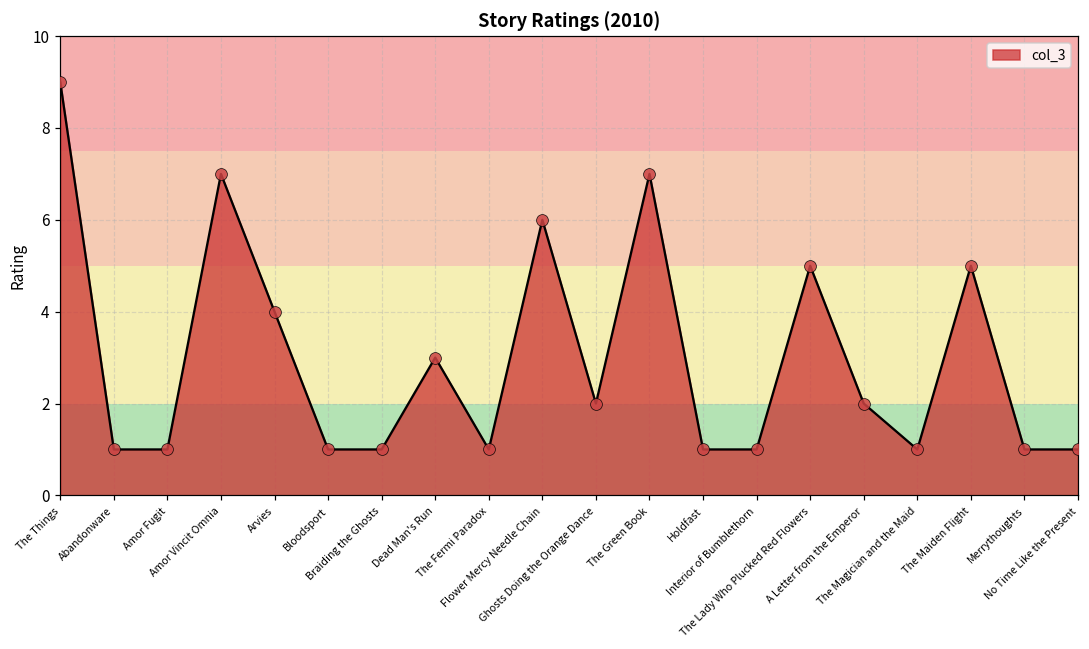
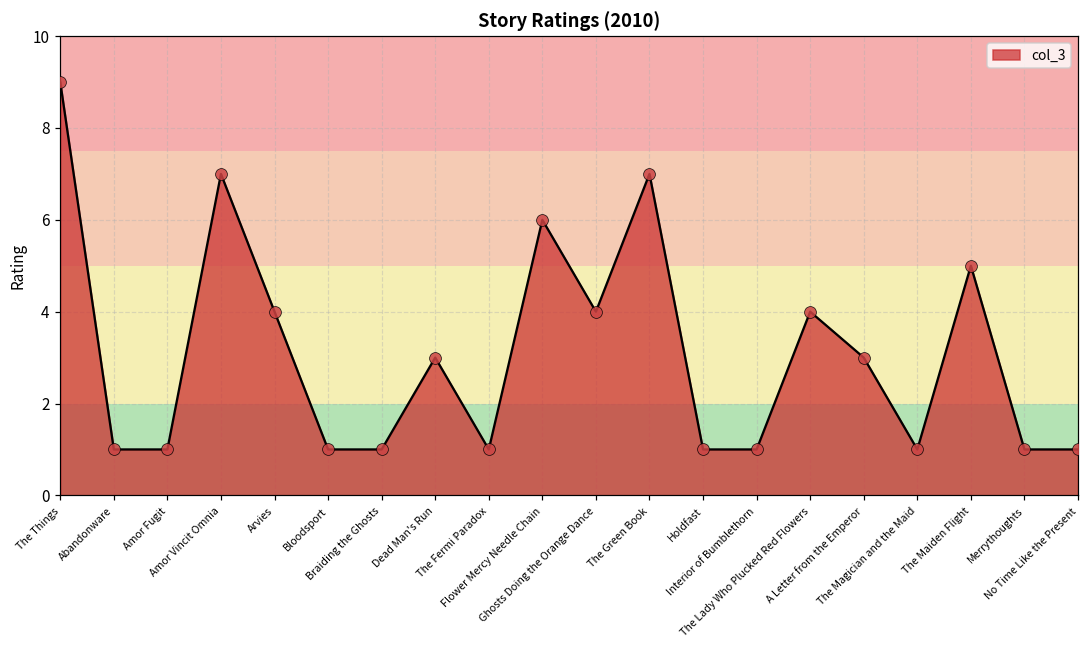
Ghosts Doing the Orange Dance: 2 -> 4
The Lady Who Plucked Red Flowers: 5 -> 4
A Letter from the Emperor: 2 -> 3
